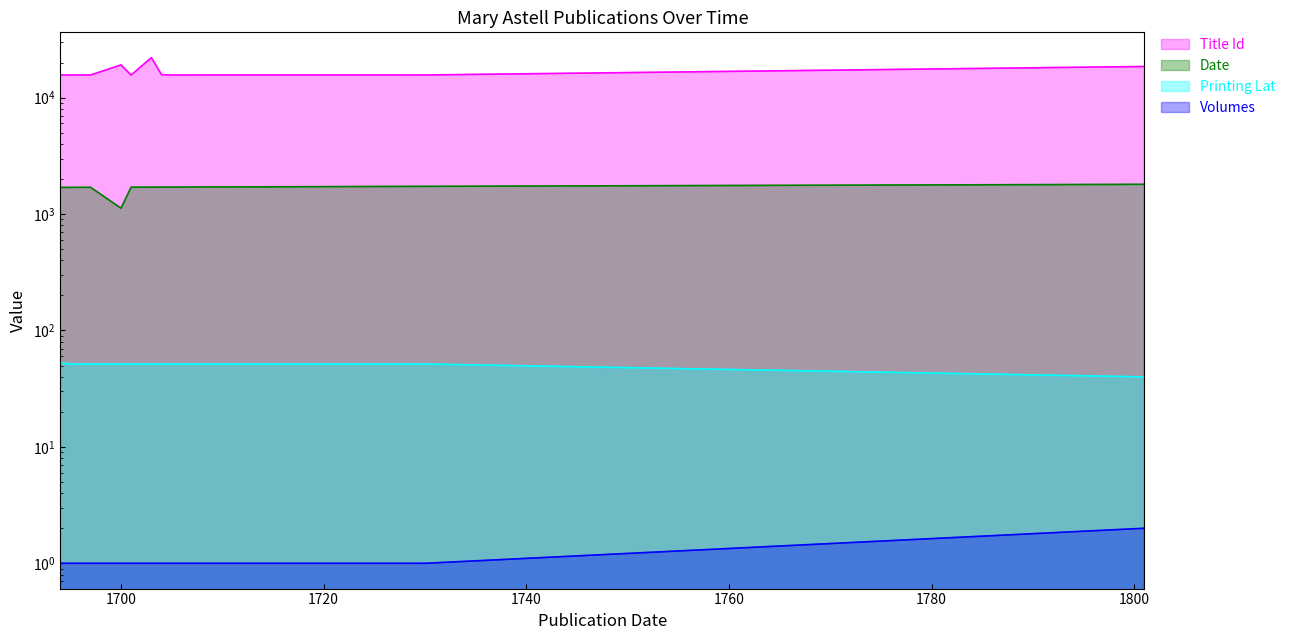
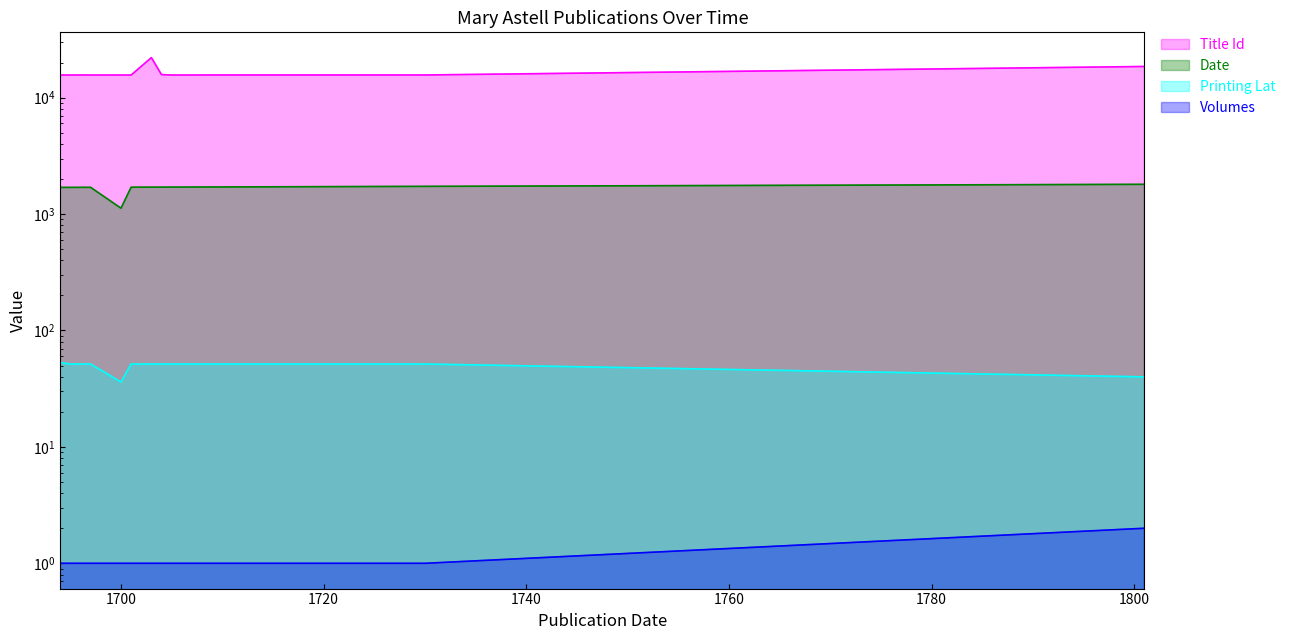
Title Id, 1700: 19000 -> 16000
Printing Lat, 1700: 50 -> 36
